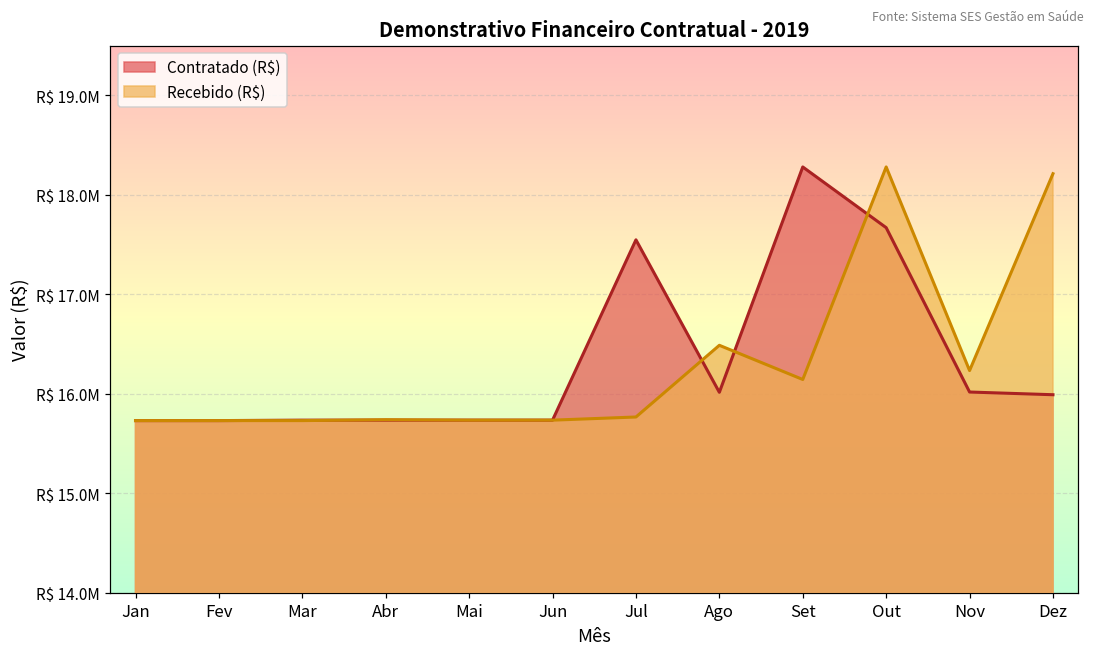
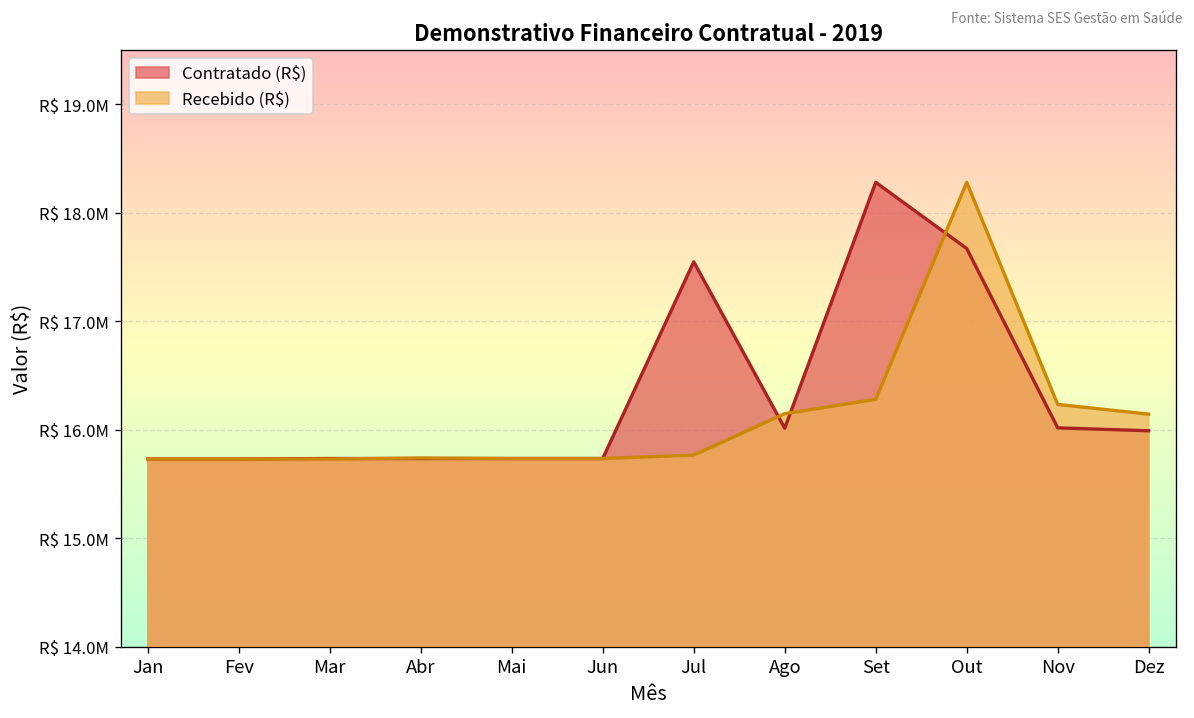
Recebido (R$), Ago: R$ 16500000 -> R$ 16100000
Recebido (R$), Set: R$ 16100000 -> R$ 16300000
Recebido (R$), Dez: R$ 18200000 -> R$ 16100000
